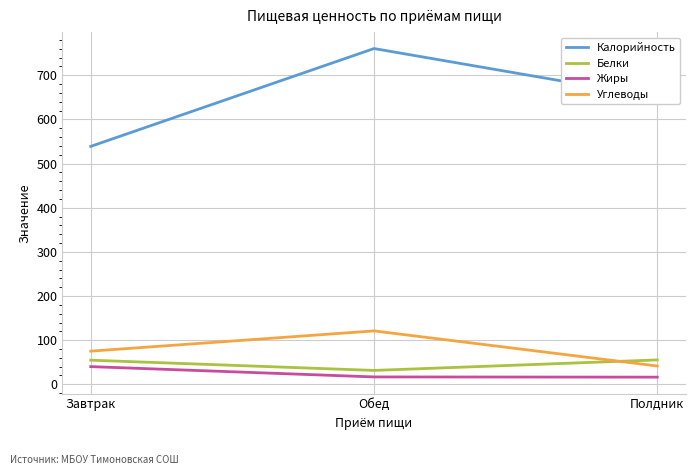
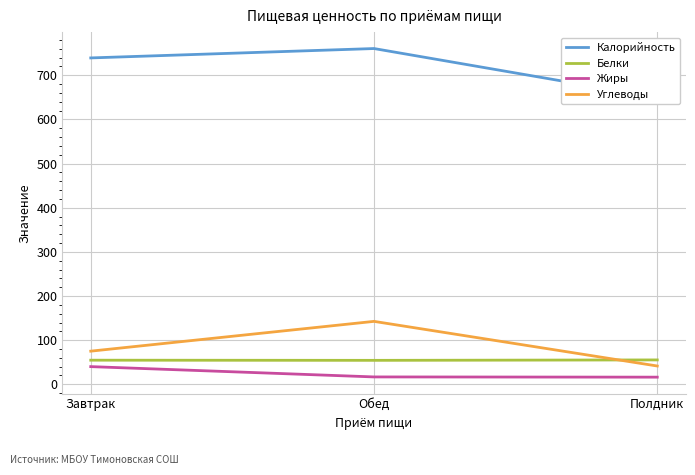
Калорийность, Завтрак: 540 -> 740
Белки, Обед: 30 -> 50
Углеводы, Обед: 120 -> 140
